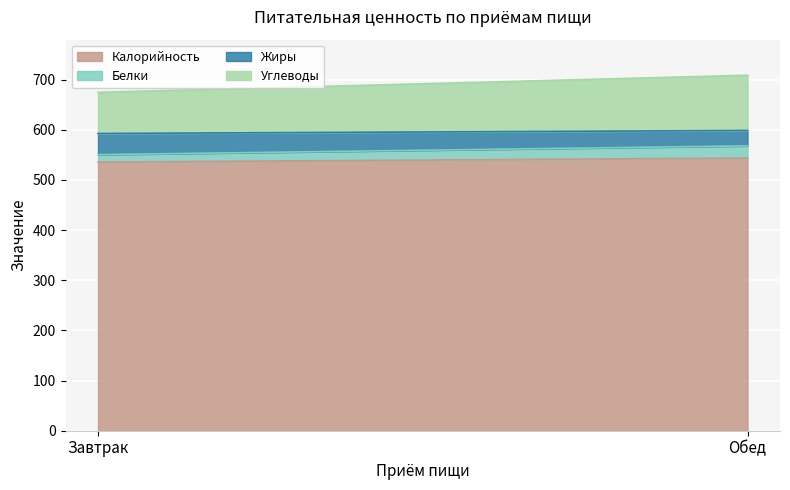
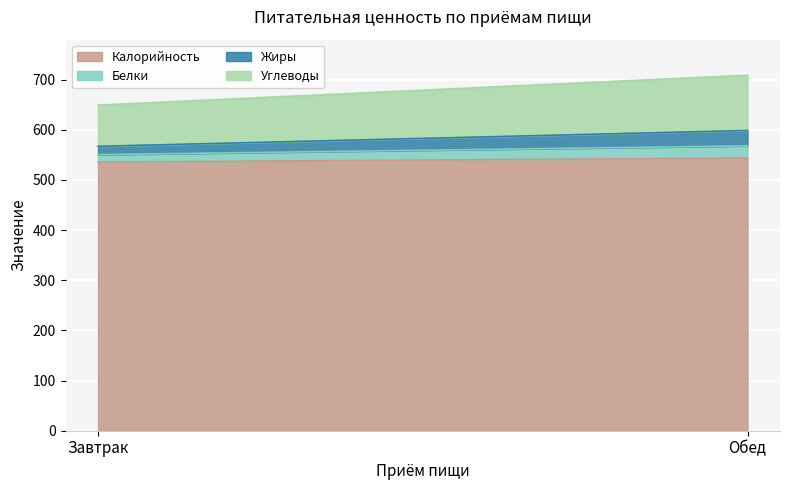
Жиры, Завтрак: 40 -> 20
